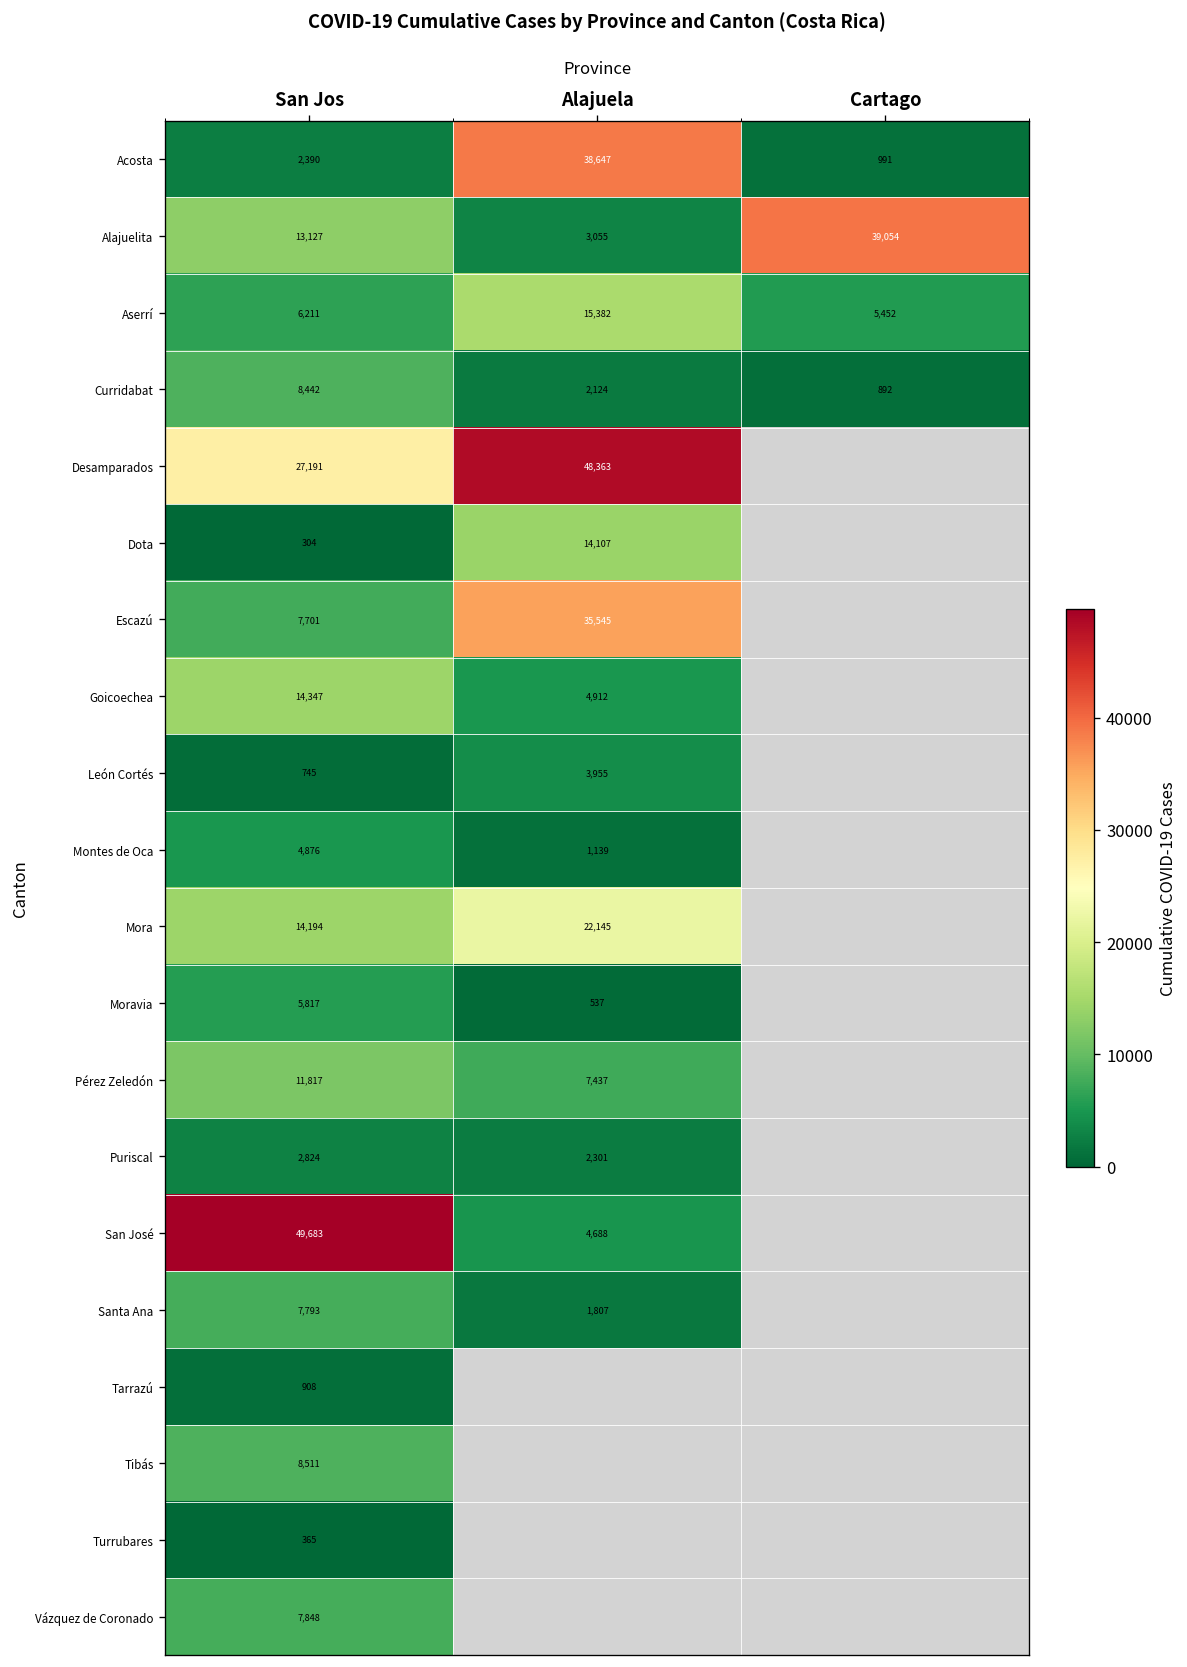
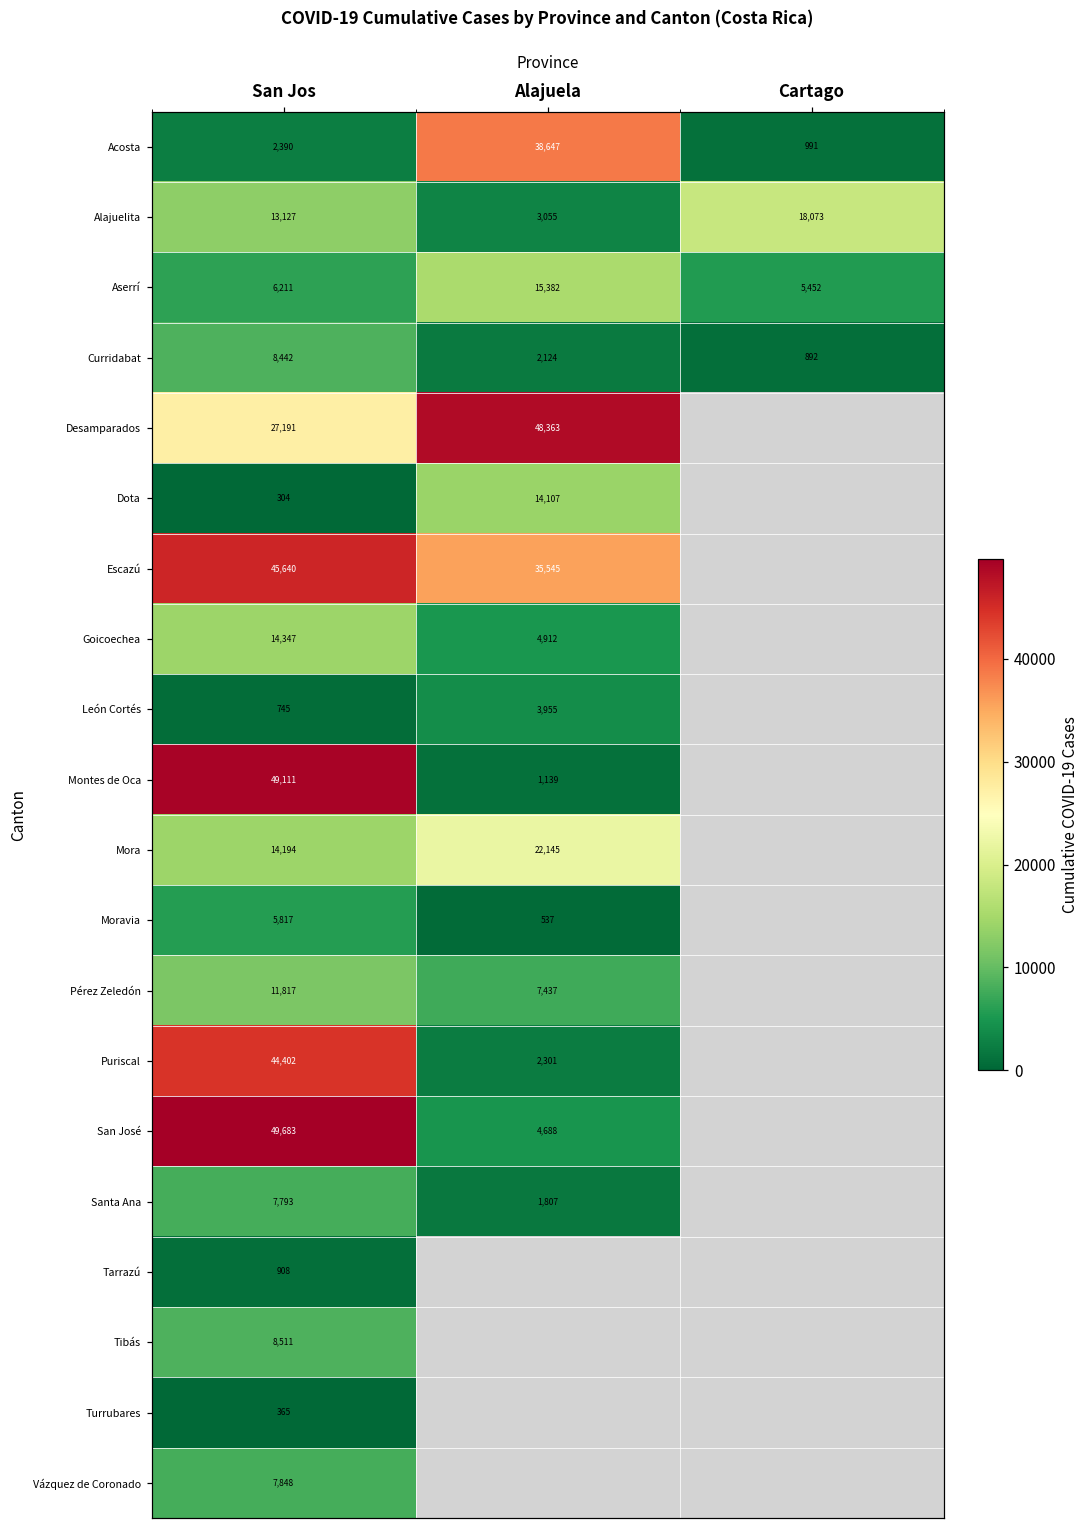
Alajuelita, Cartago: 39,054 -> 18,073
Escazú, San Jos: 7,701 -> 45,640
Montes de Oca, San Jos: 4,876 -> 49,111
Puriscal, San Jos: 2,824 -> 44,402
